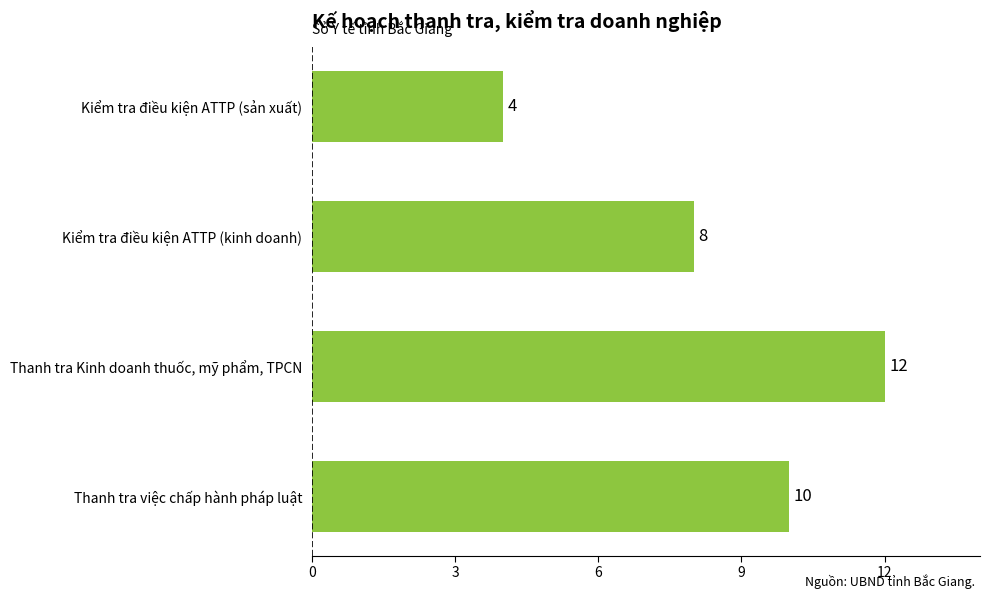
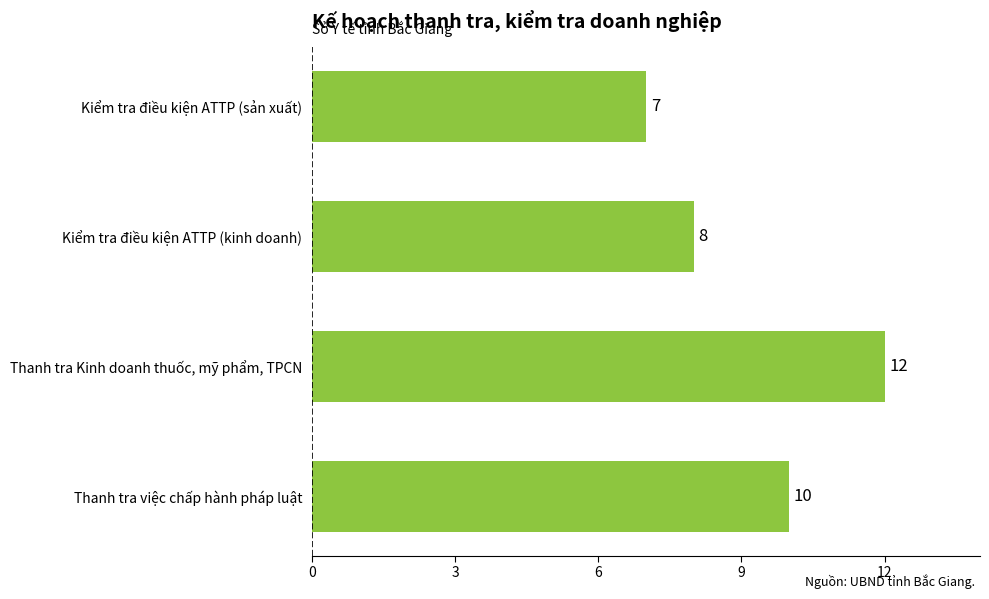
Kiểm tra điều kiện ATTP (sản xuất): 4 -> 7
